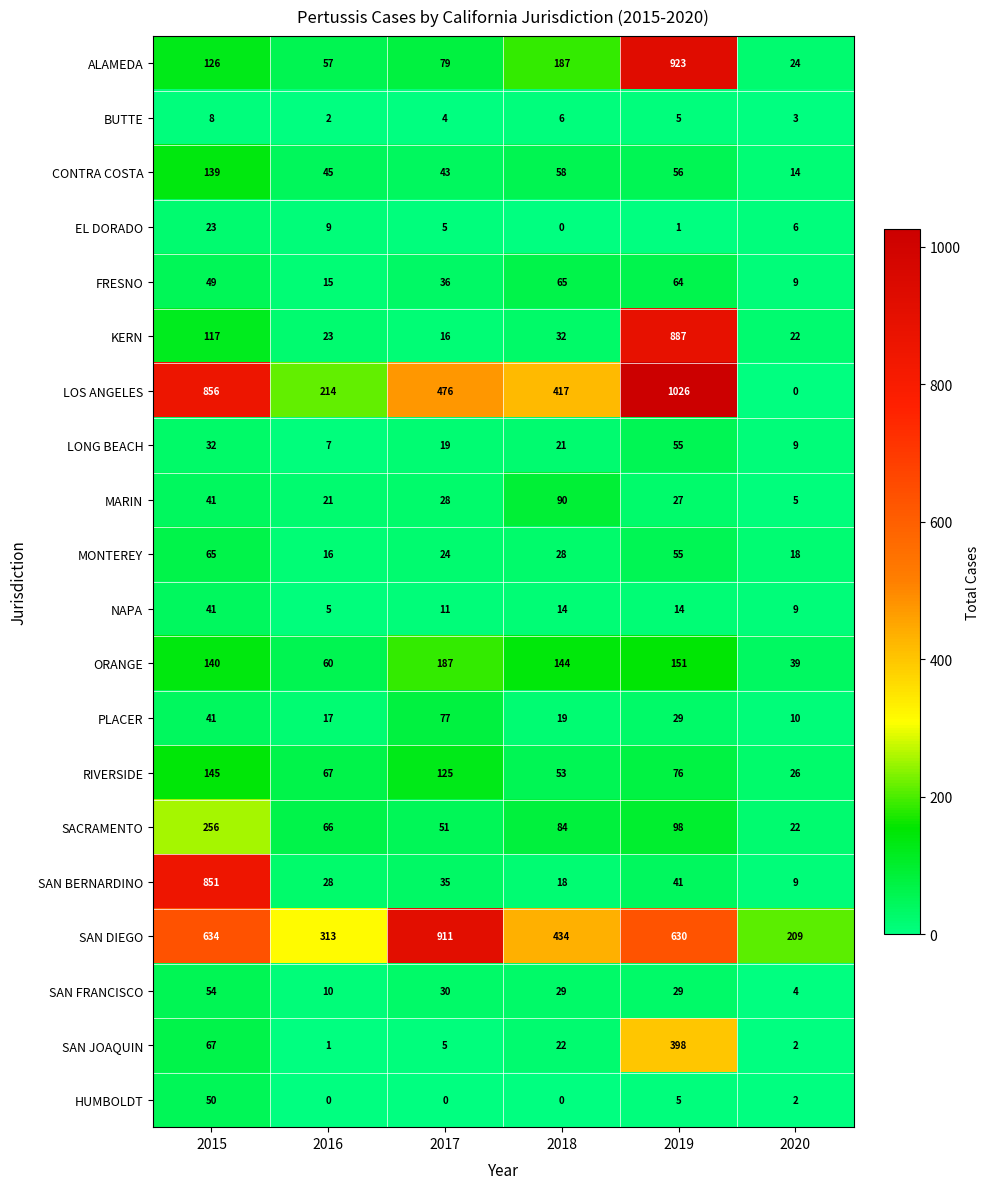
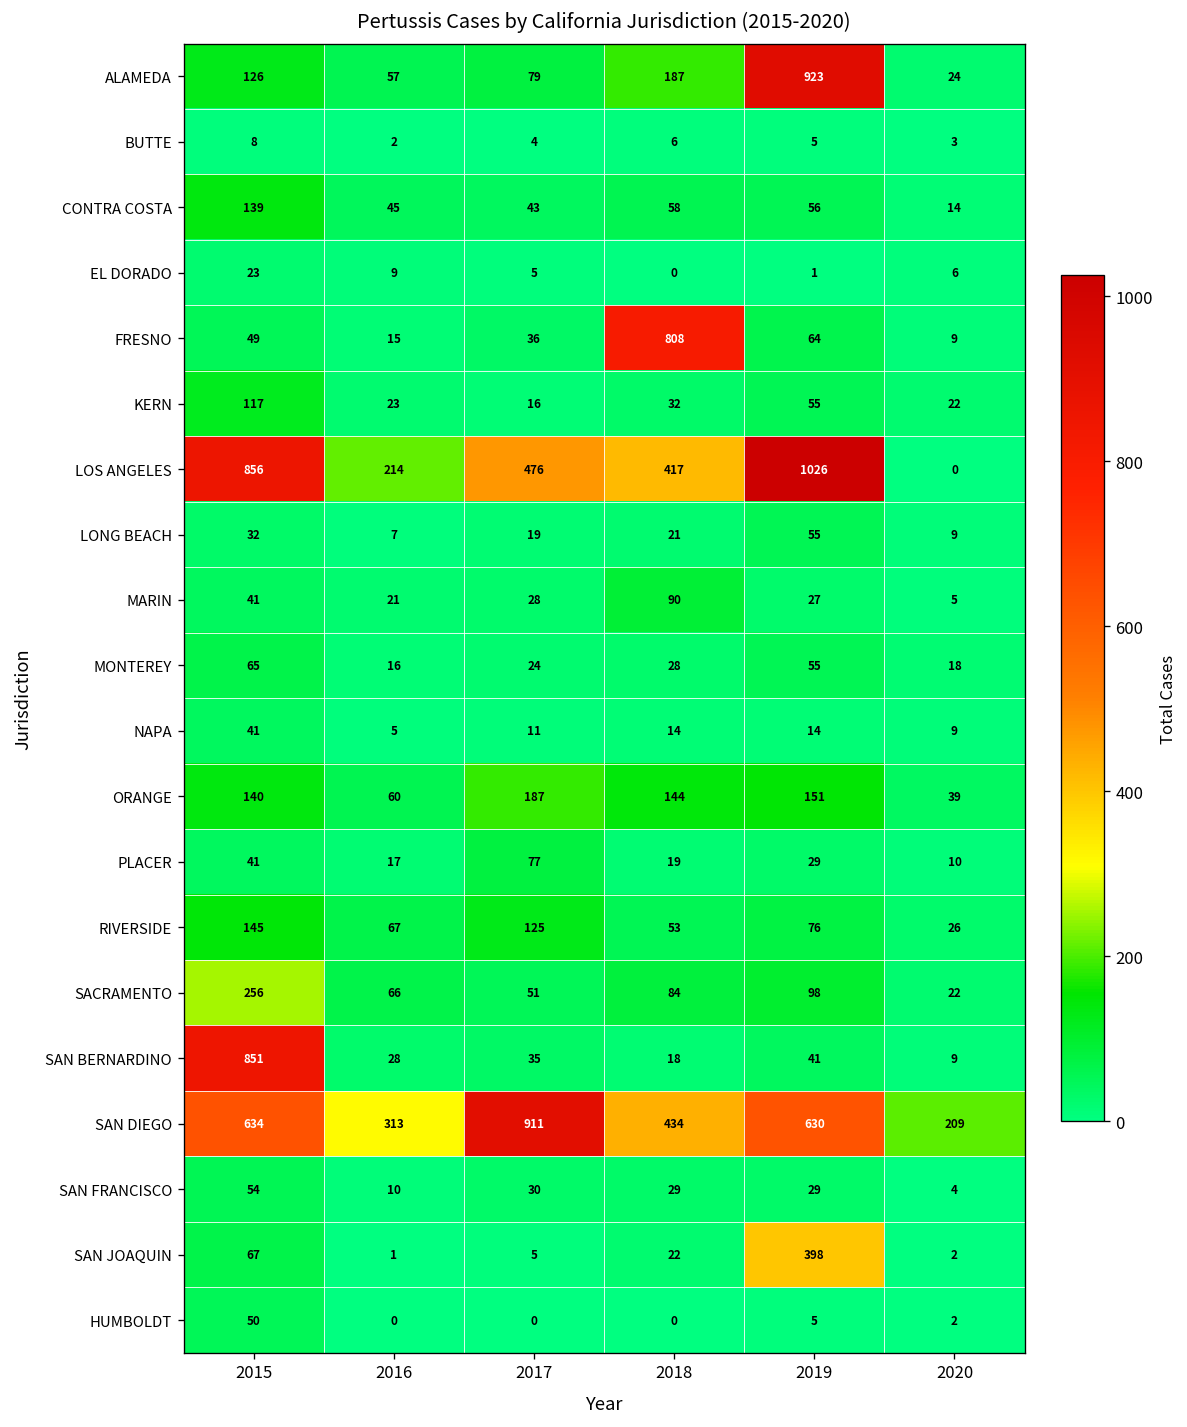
FRESNO, 2018: 65 -> 808
KERN, 2019: 887 -> 55
